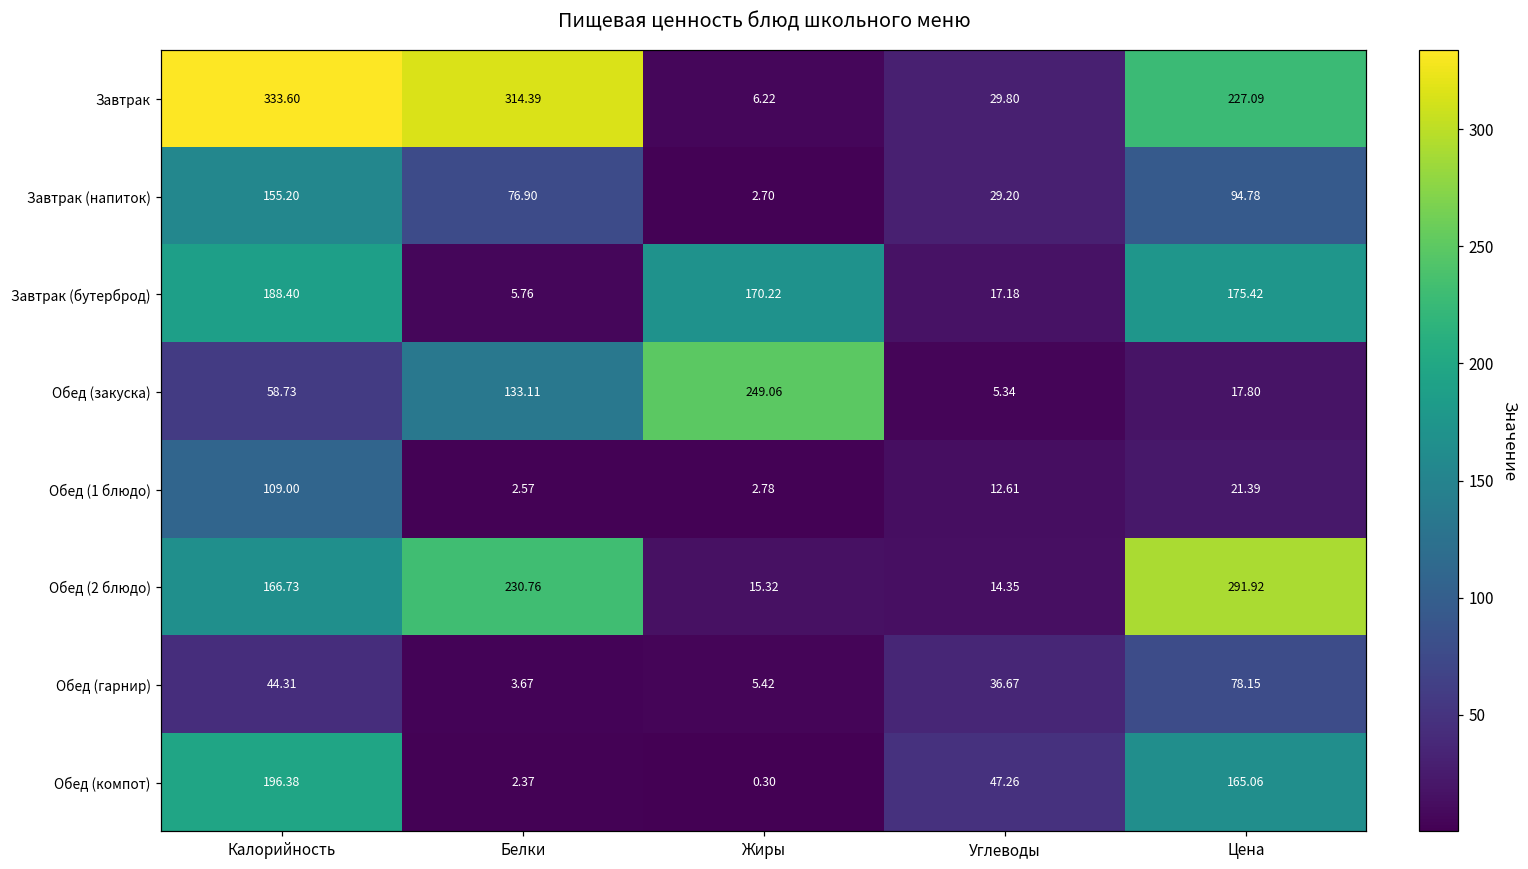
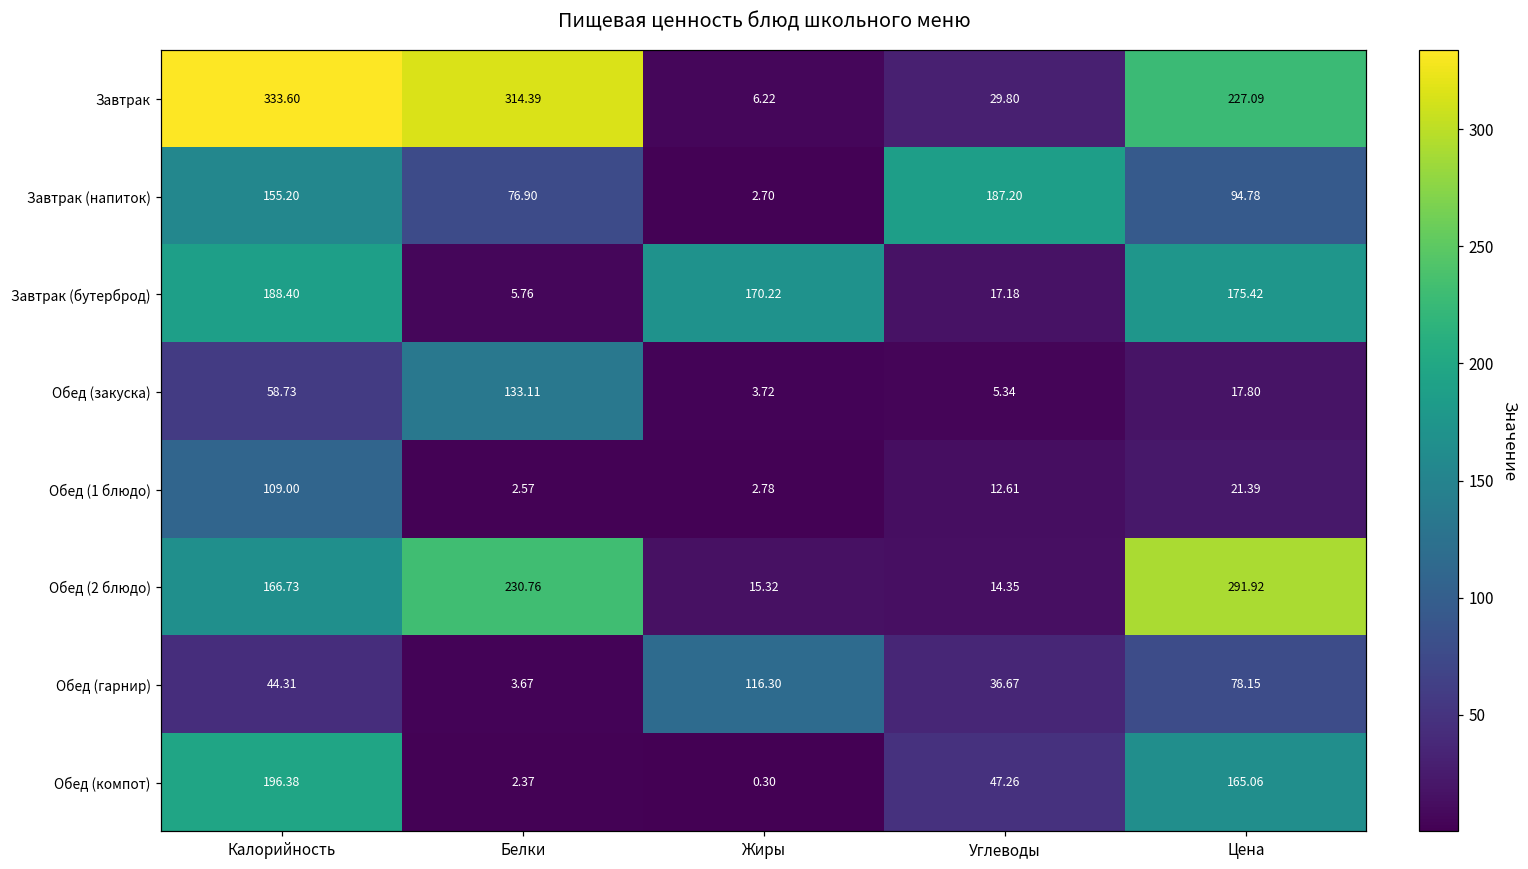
Завтрак (напиток), Углеводы: 29.20 -> 187.20
Обед (закуска), Жиры: 249.06 -> 3.72
Обед (гарнир), Жиры: 5.42 -> 116.30
